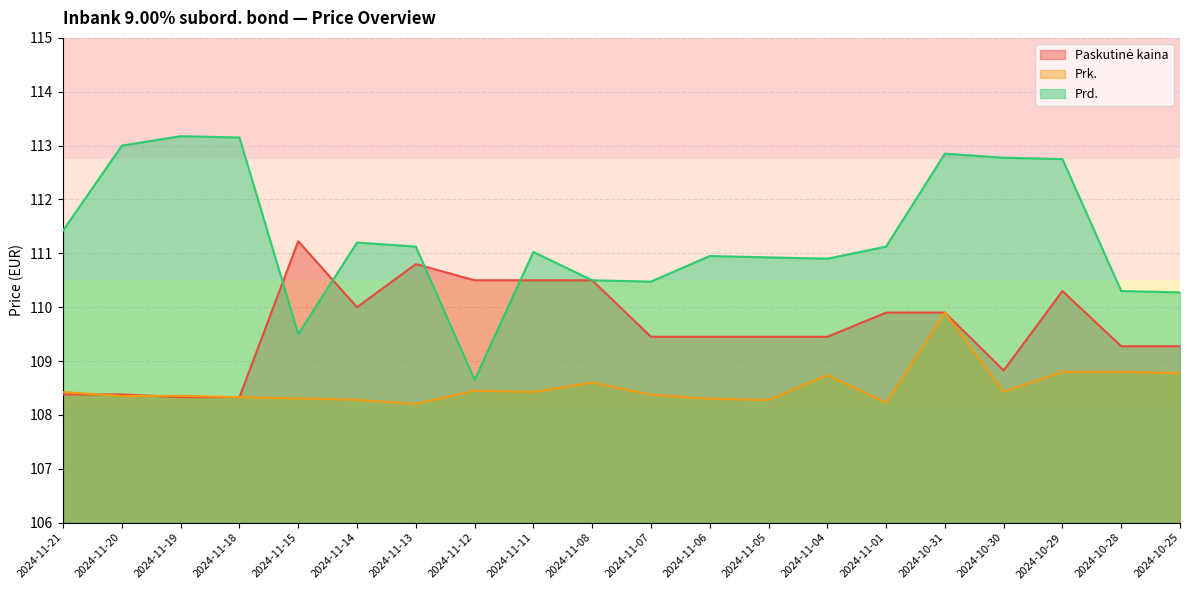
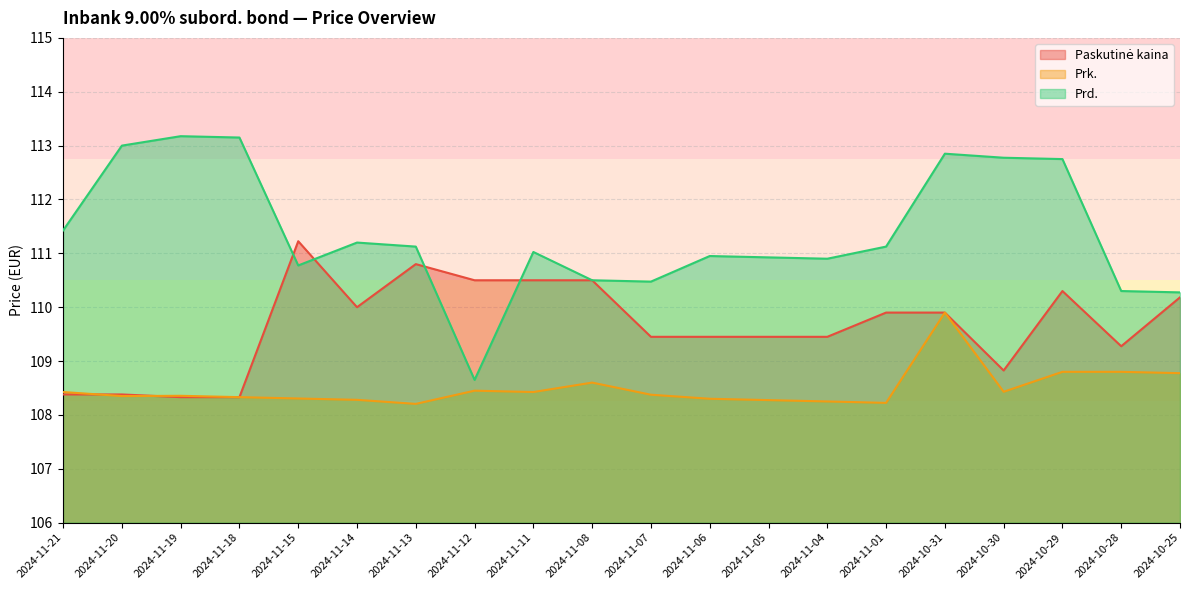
Prd., 2024-11-15: 109.5 -> 110.8
Prk., 2024-11-04: 108.7 -> 108.3
Paskutinė kaina, 2024-10-25: 109.3 -> 110.2
